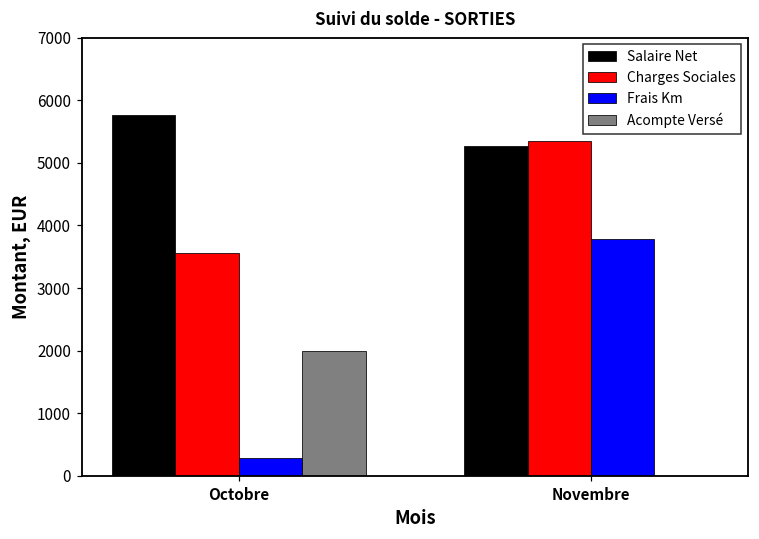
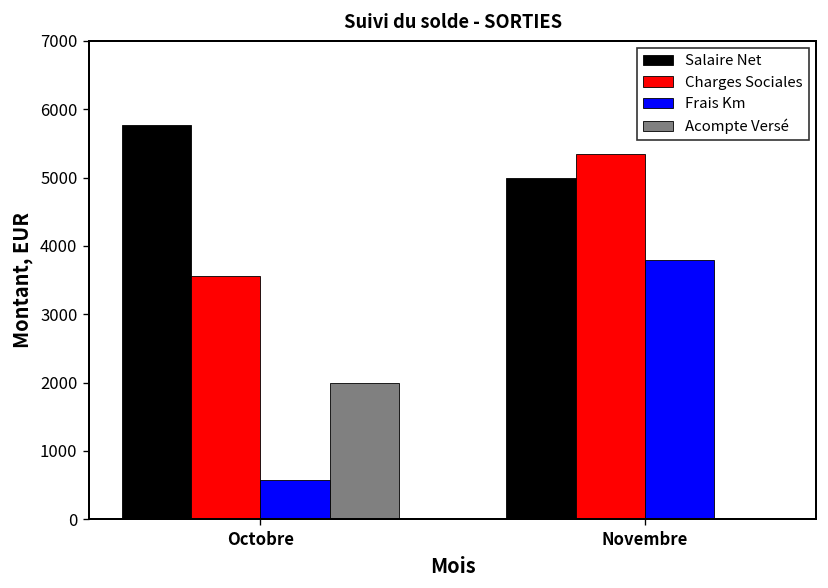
Frais Km, Octobre: 300 -> 600
Salaire Net, Novembre: 5300 -> 5000
